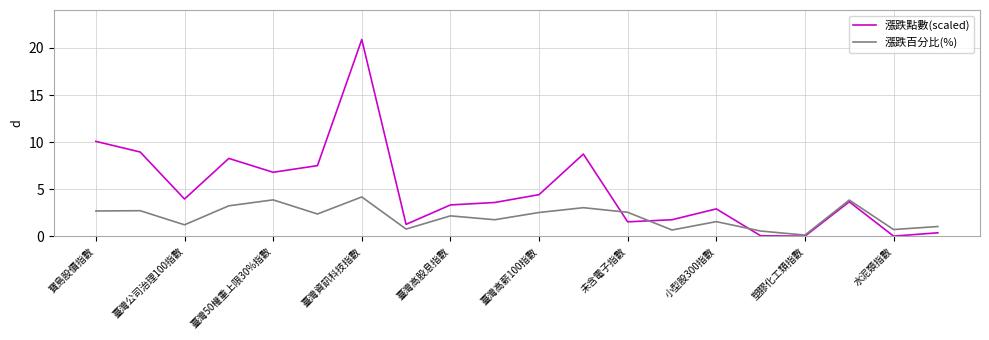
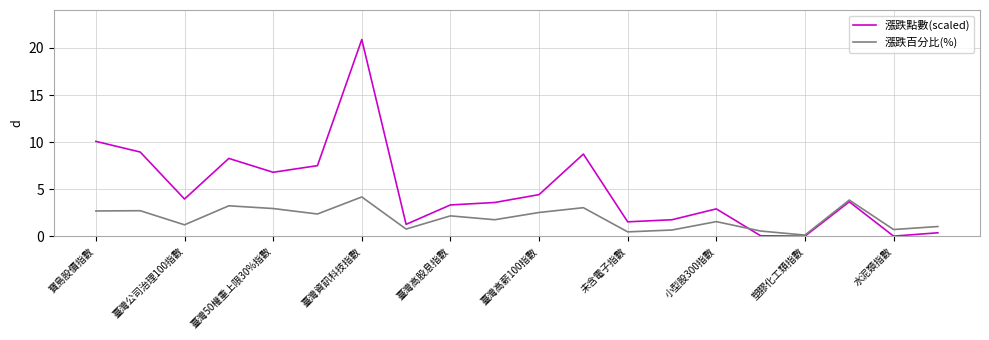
漲跌百分比(%), 臺灣50權重上限30%指數: 4 -> 3
漲跌百分比(%), 未含電子指數: 3 -> 0
